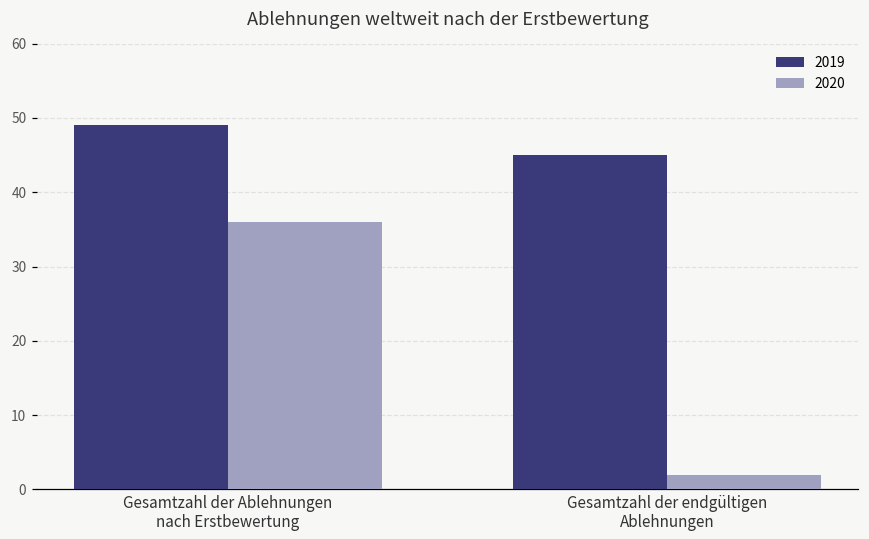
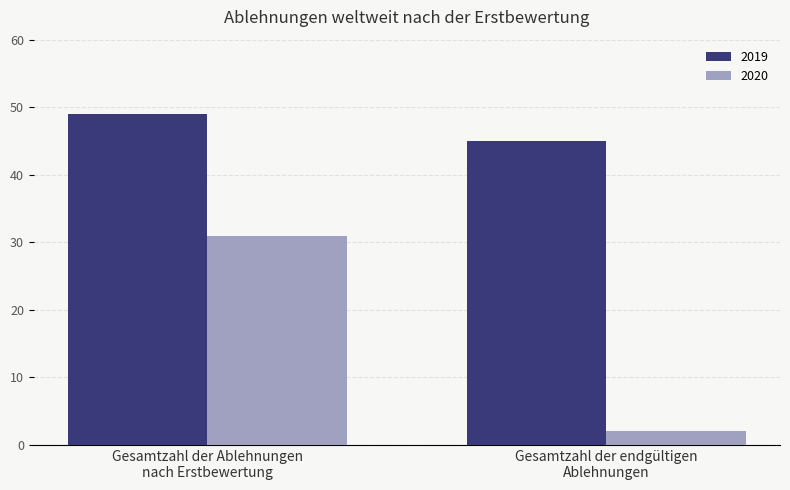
2020, Gesamtzahl der Ablehnungen nach Erstbewertung: 36 -> 31
